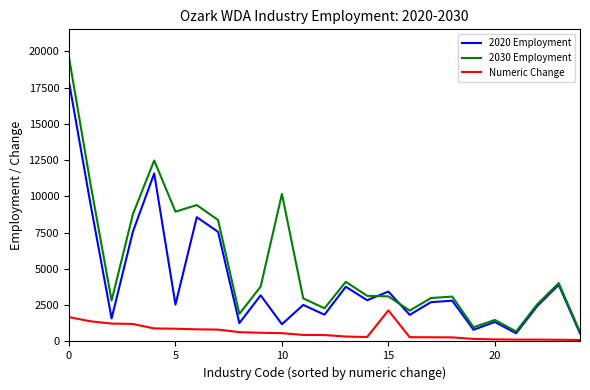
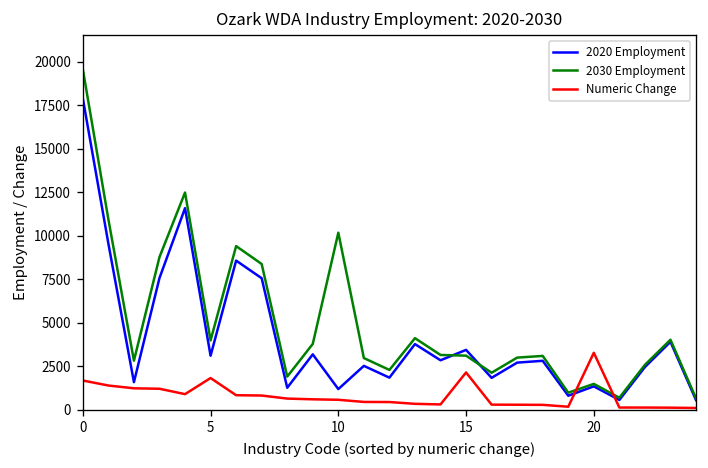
2020 Employment, 5: 2500 -> 3100
2030 Employment, 5: 8900 -> 4000
Numeric Change, 5: 900 -> 1800
Numeric Change, 20: 100 -> 3300
